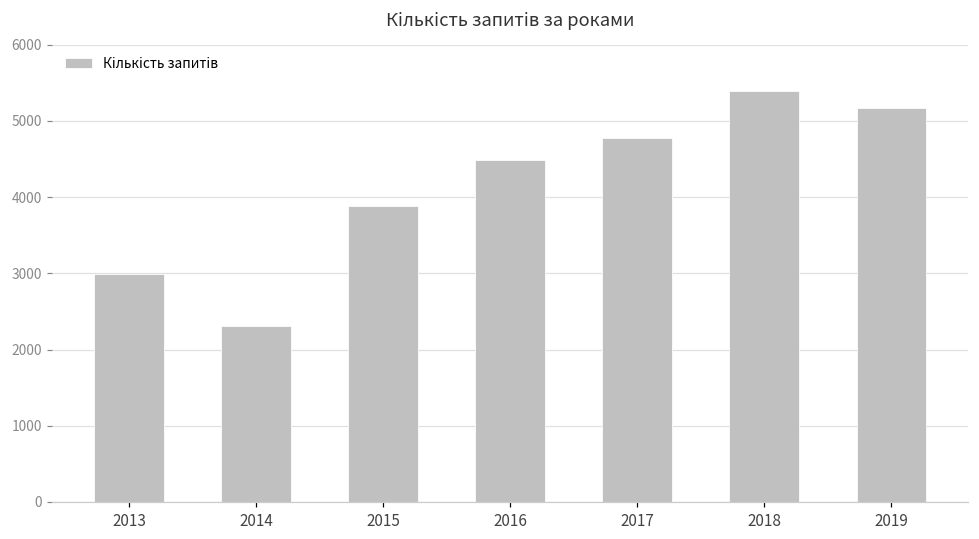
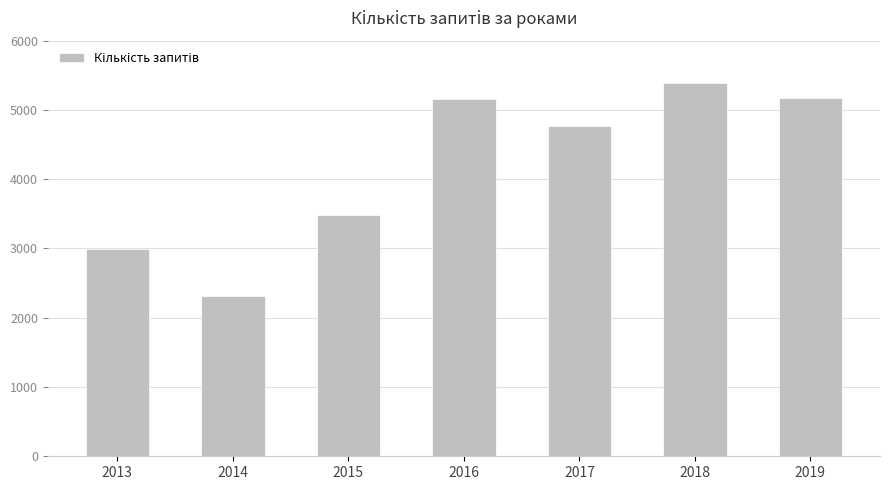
2015: 3900 -> 3500
2016: 4500 -> 5200
